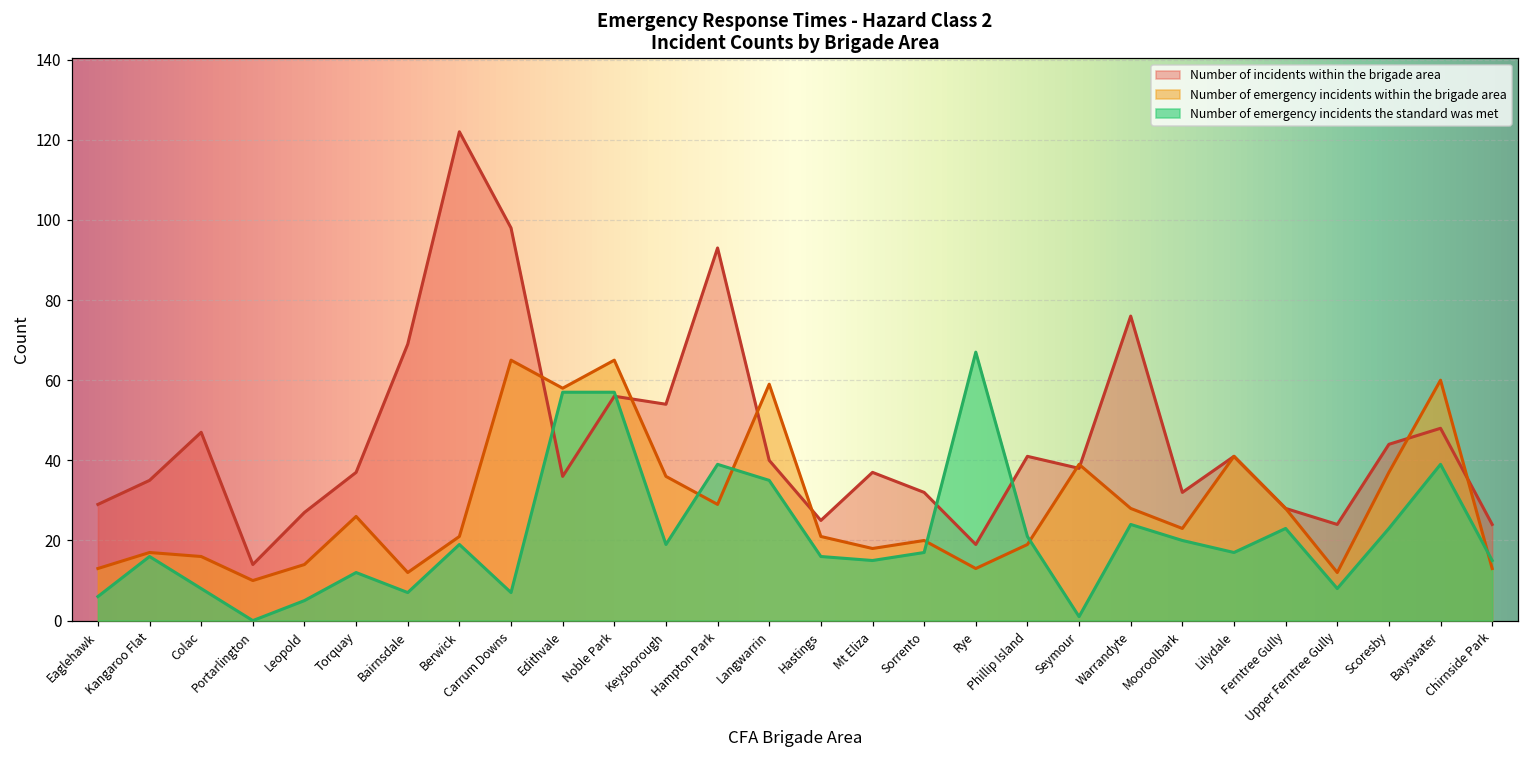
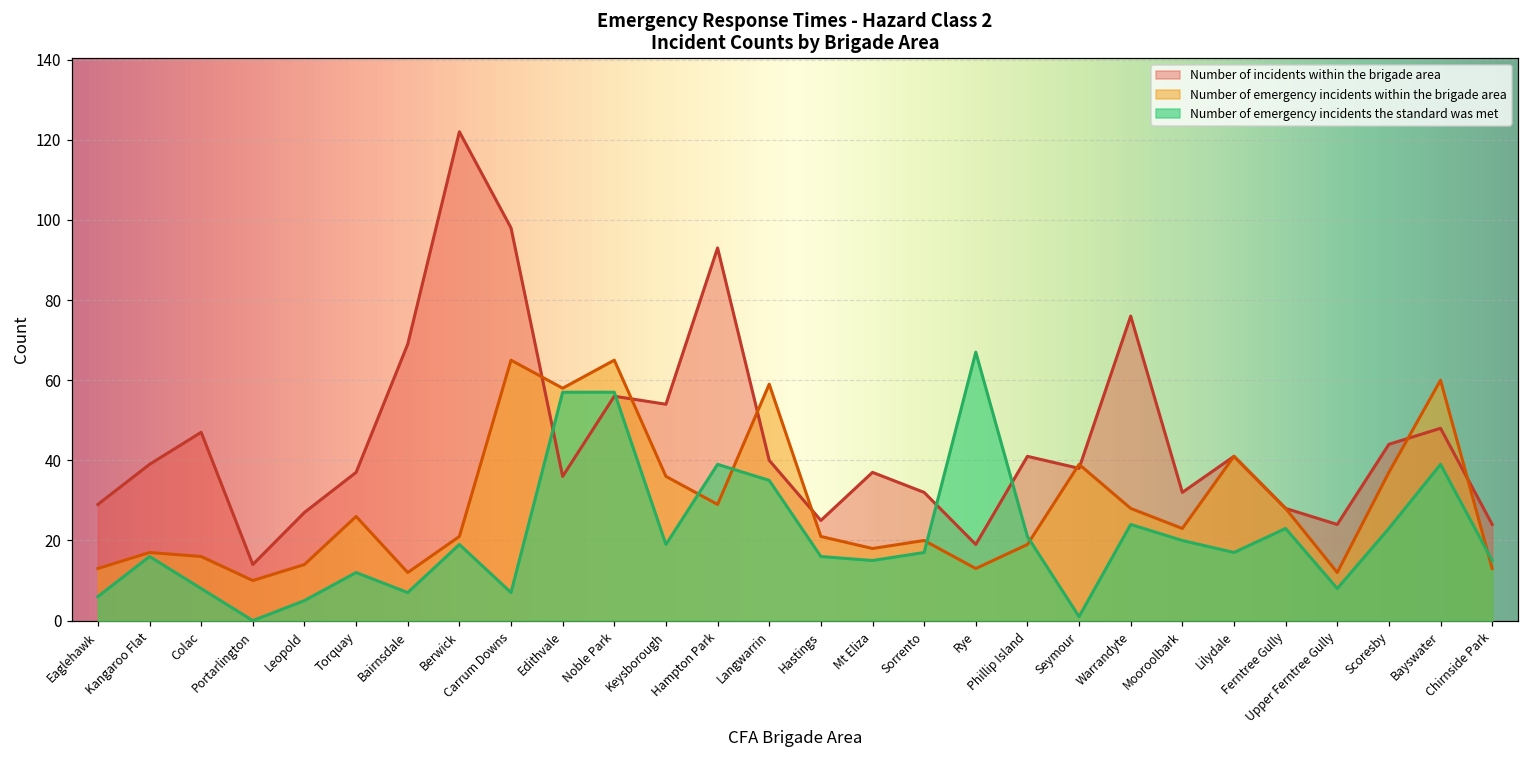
Number of incidents within the brigade area, Kangaroo Flat: 35 -> 39
